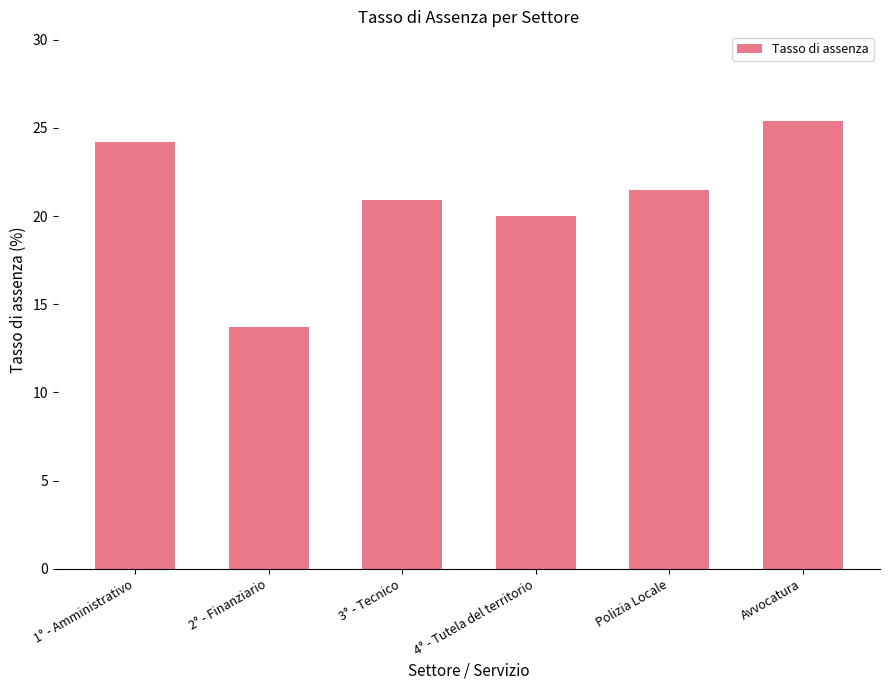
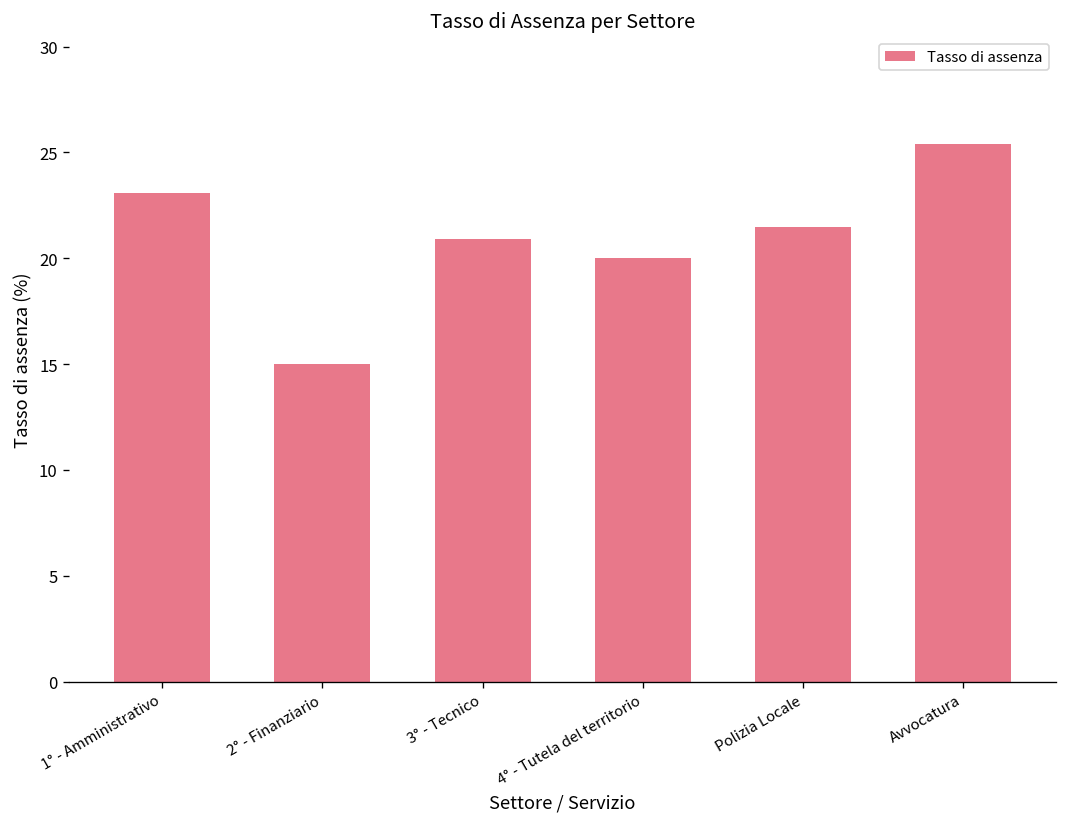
1° - Amministrativo: 24.2 -> 23.1
2° - Finanziario: 13.7 -> 15.0
